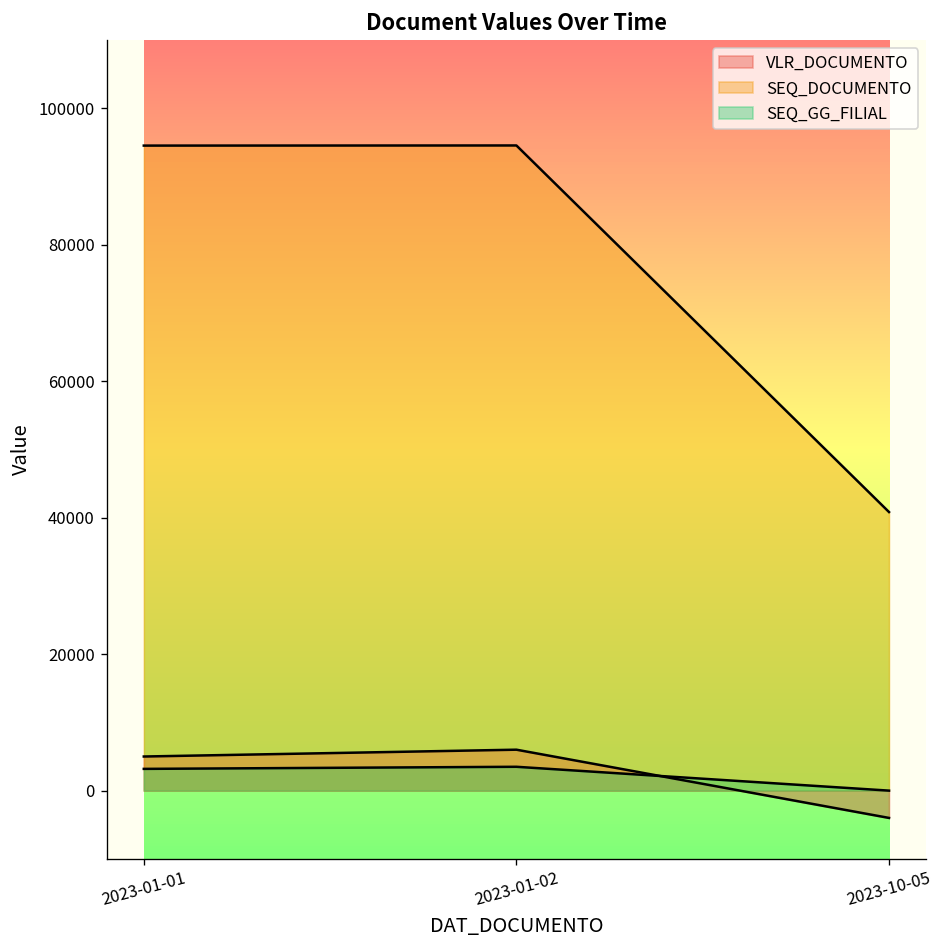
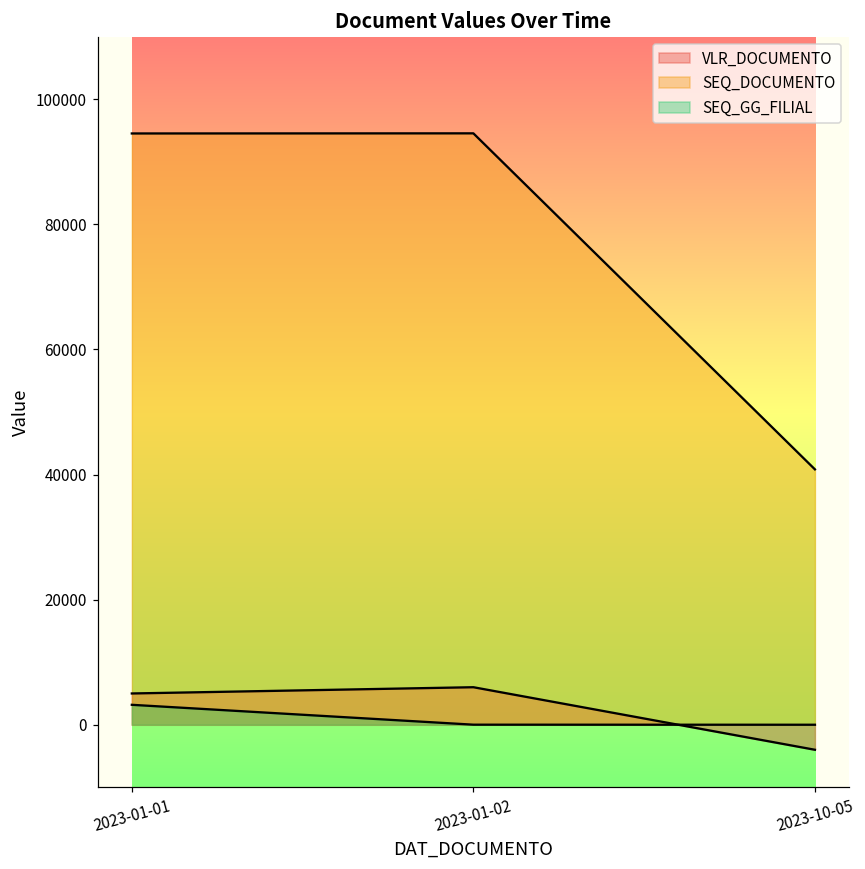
SEQ_GG_FILIAL, 2023-01-02: 3000 -> 0
